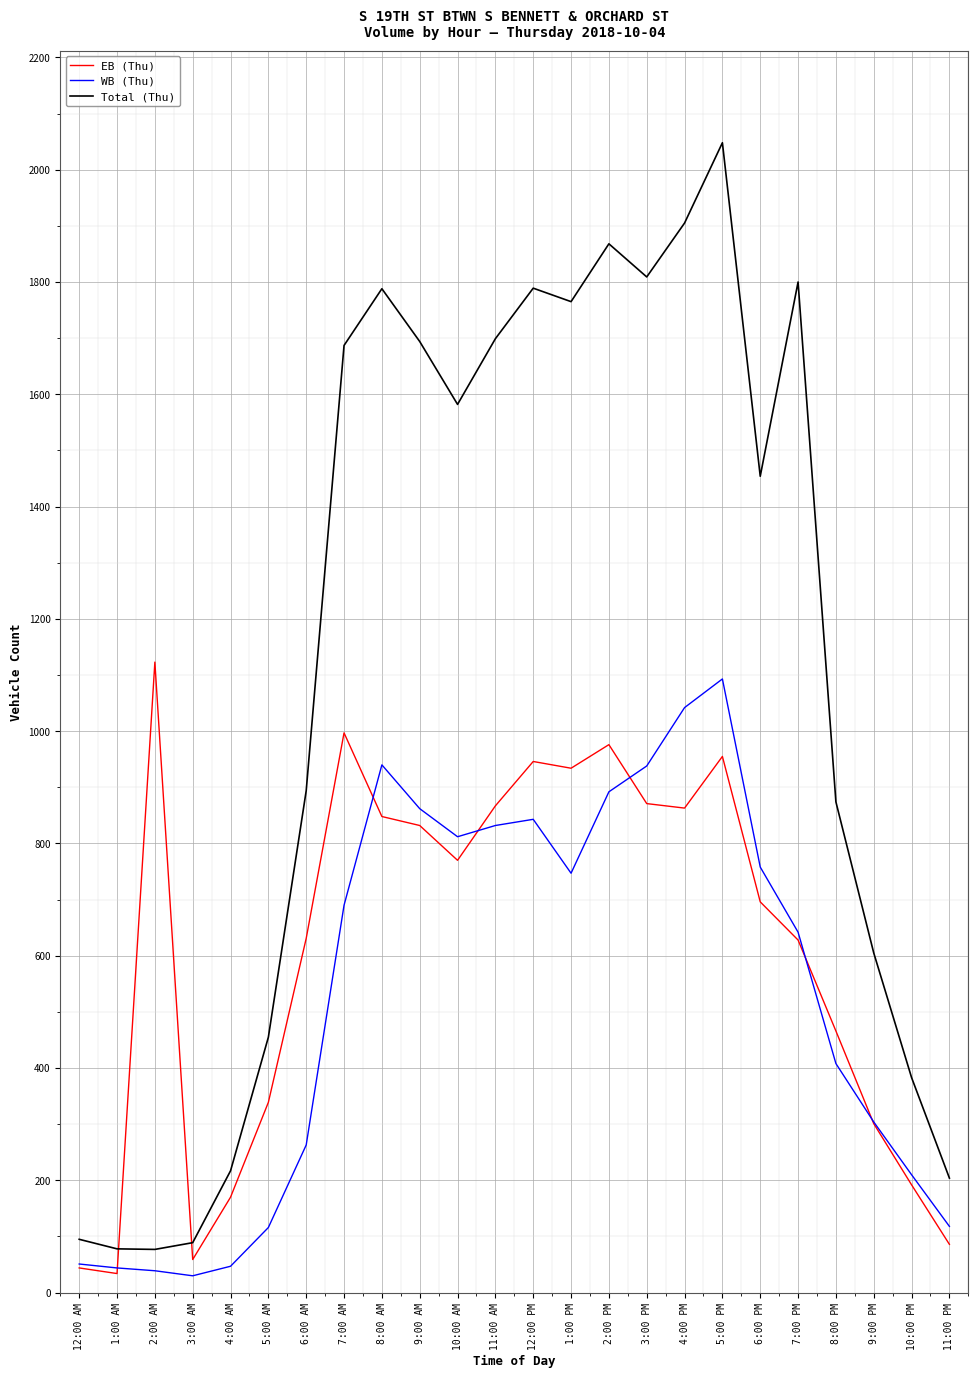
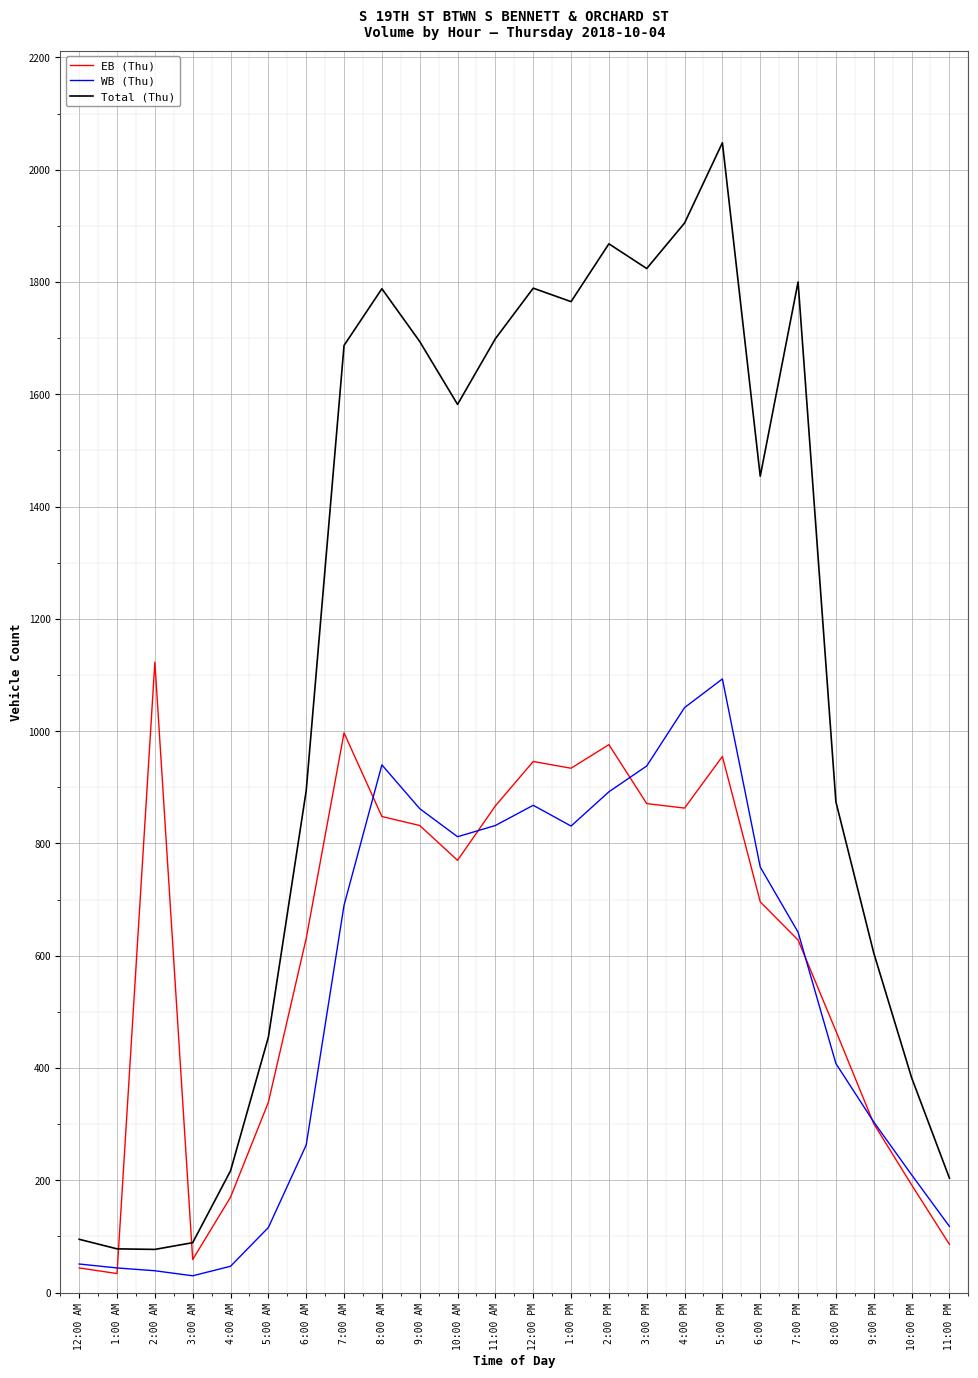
WB (Thu), 12:00 PM: 840 -> 870
WB (Thu), 1:00 PM: 750 -> 830
Total (Thu), 3:00 PM: 1810 -> 1820
